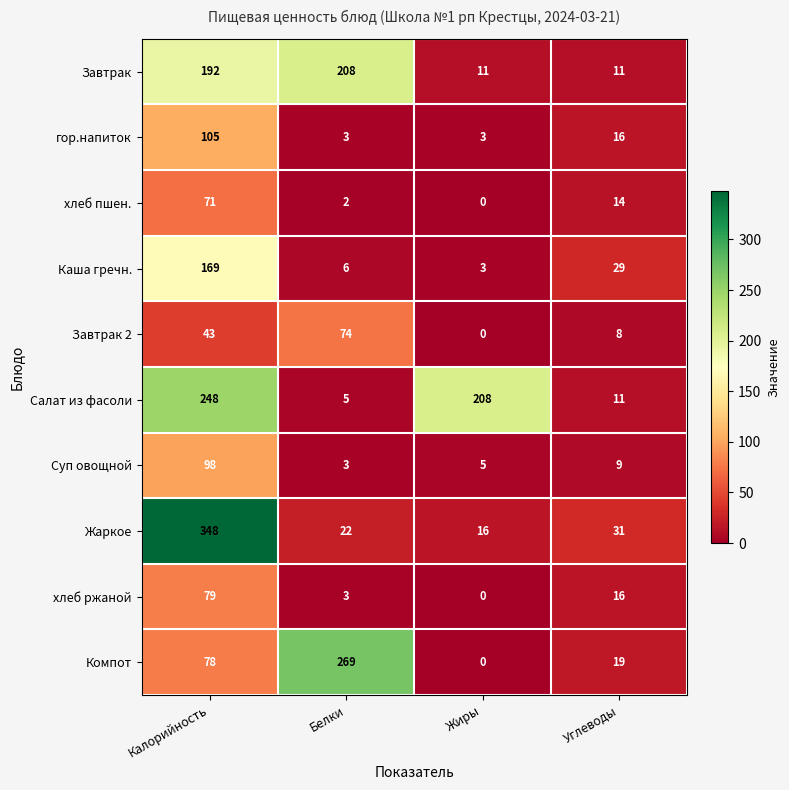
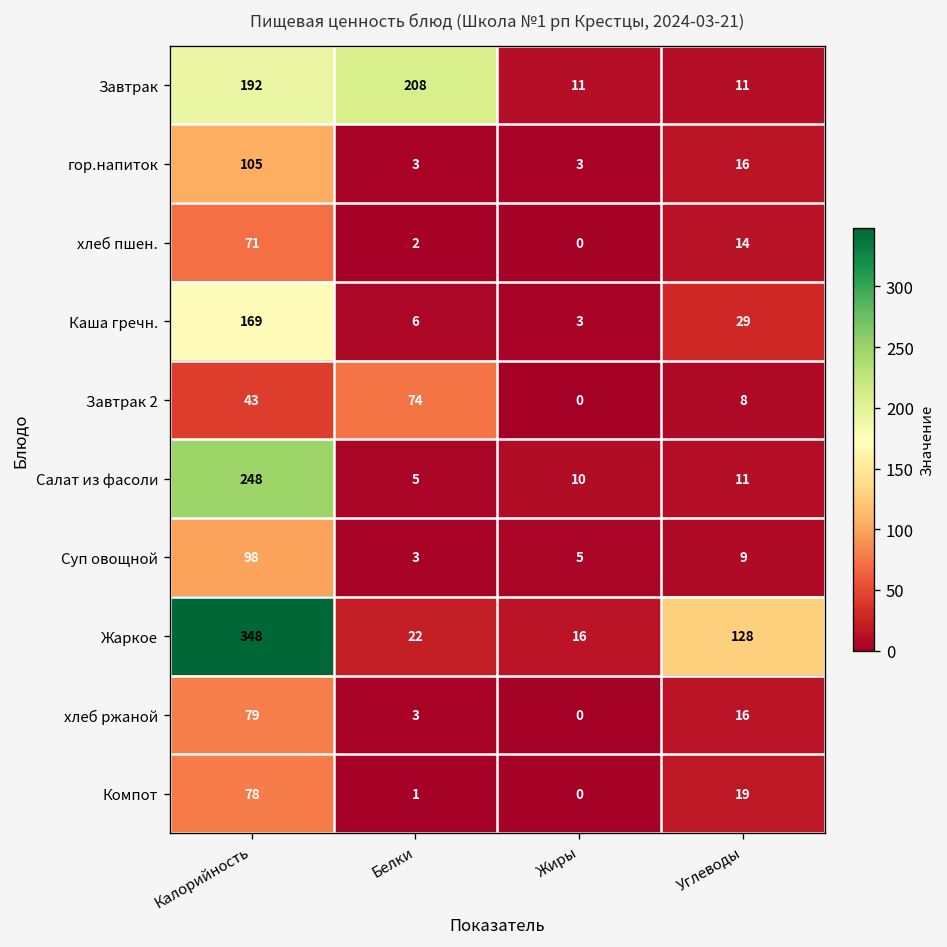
Салат из фасоли, Жиры: 208 -> 10
Жаркое, Углеводы: 31 -> 128
Компот, Белки: 269 -> 1
